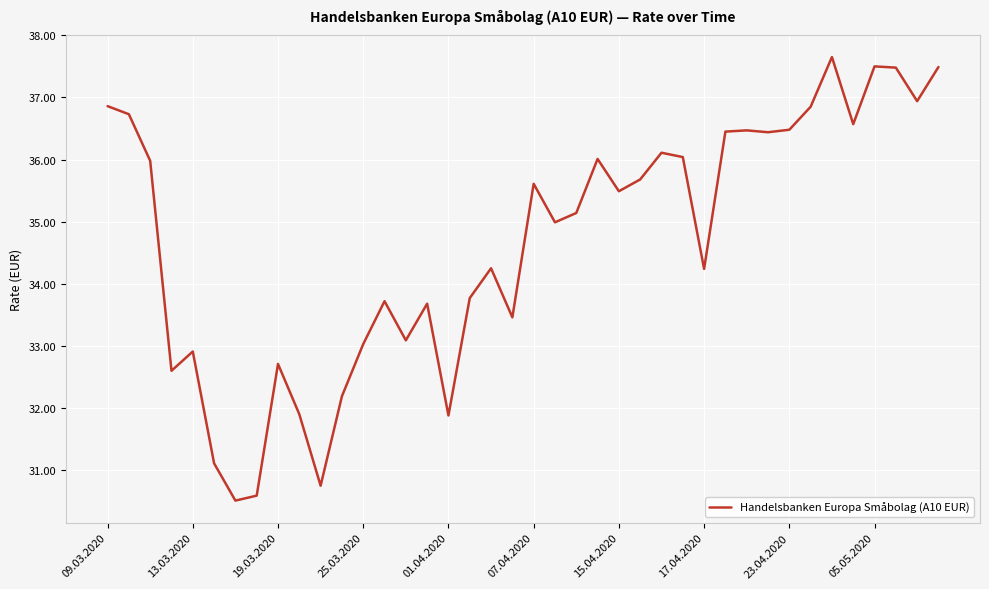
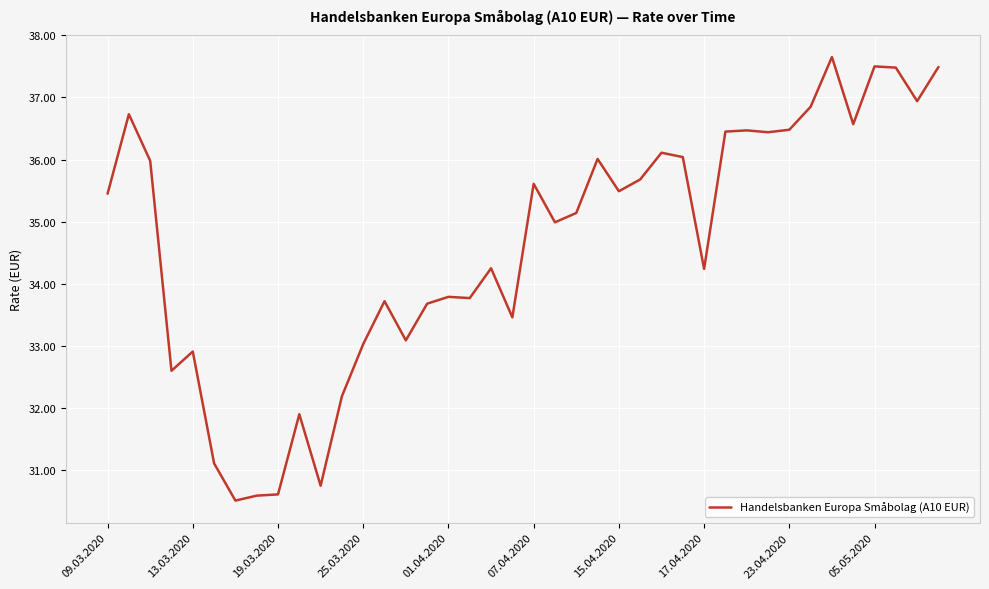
09.03.2020: 36.9 -> 35.5
19.03.2020: 32.7 -> 30.6
01.04.2020: 31.9 -> 33.8
